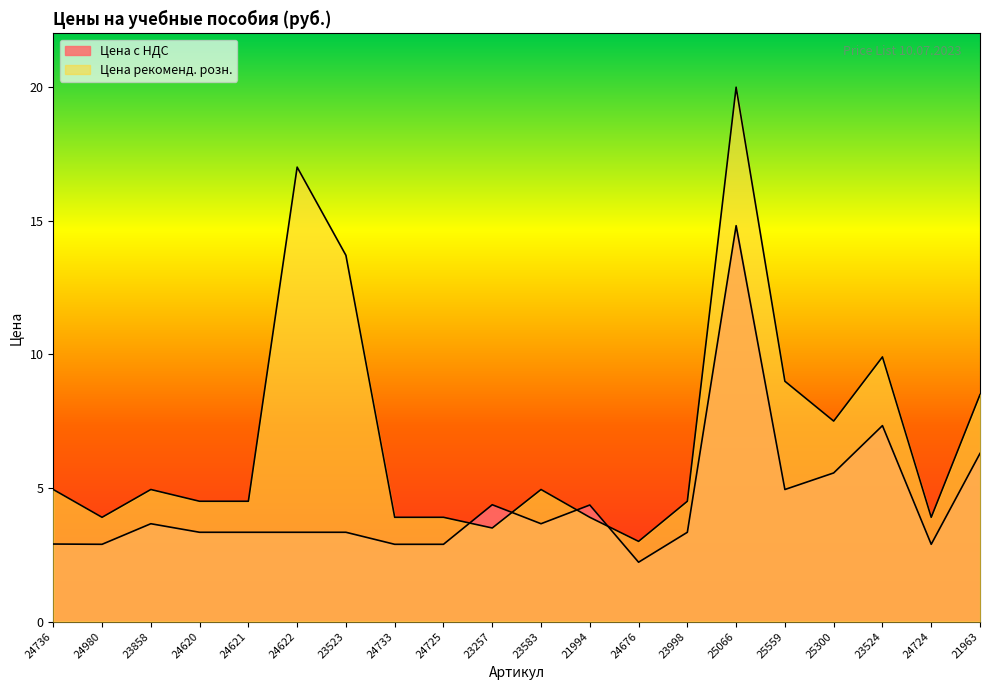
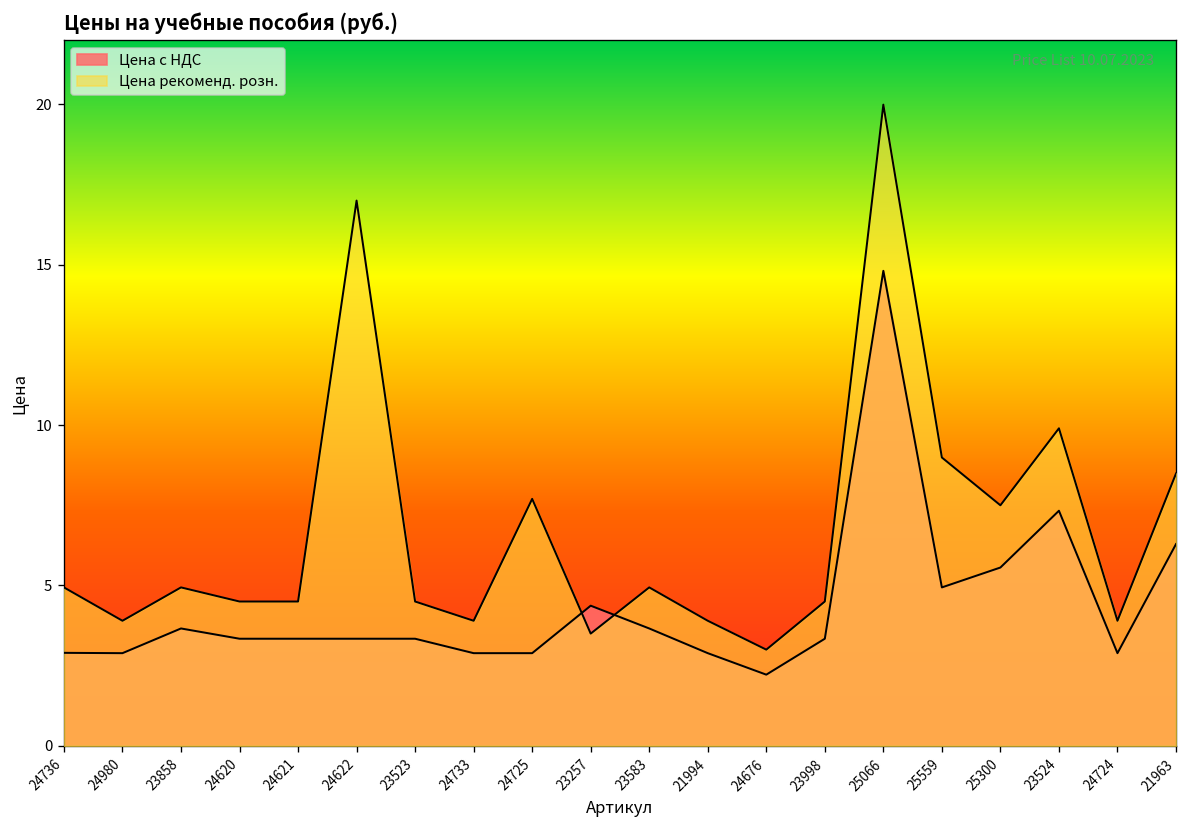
Цена рекоменд. розн., 23523: 13.7 -> 4.5
Цена рекоменд. розн., 24725: 3.9 -> 7.7
Цена с НДС, 21994: 4.4 -> 2.9
